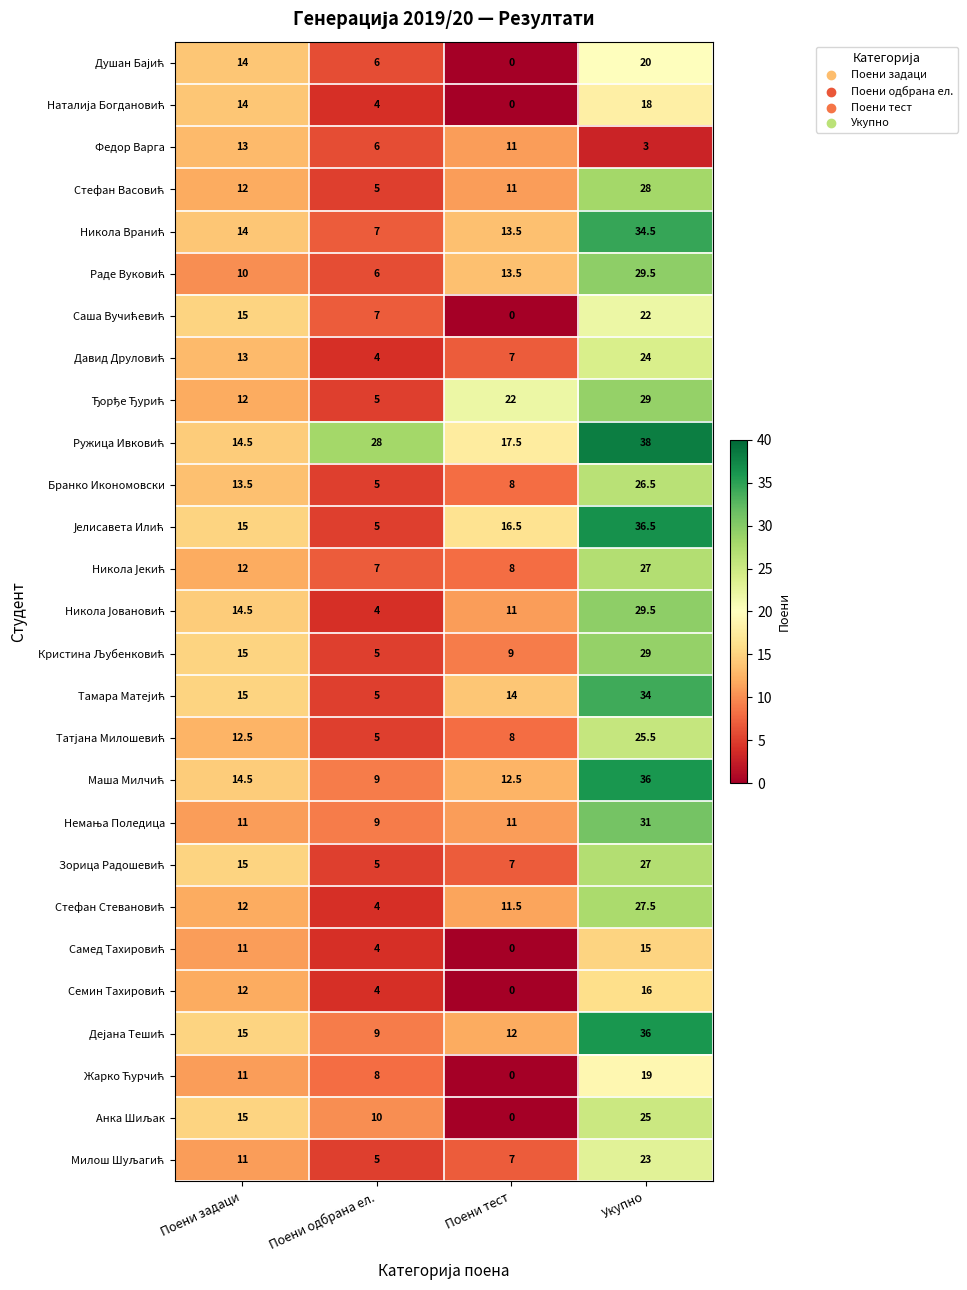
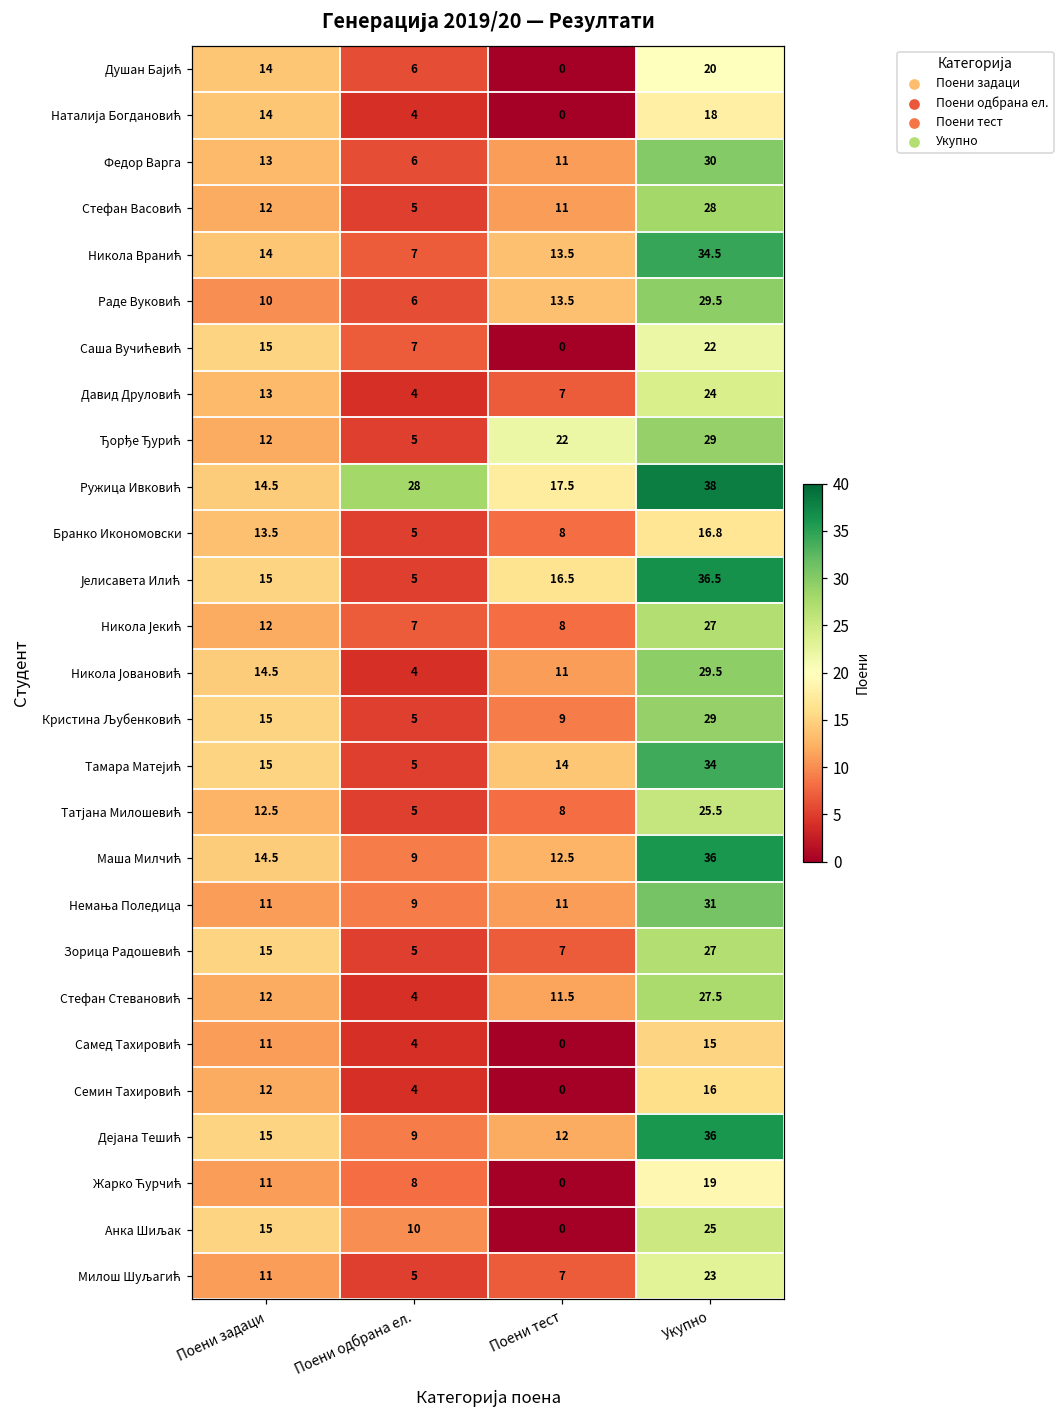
Федор Варга, Укупно: 3 -> 30
Бранко Икономовски, Укупно: 26.5 -> 16.8
